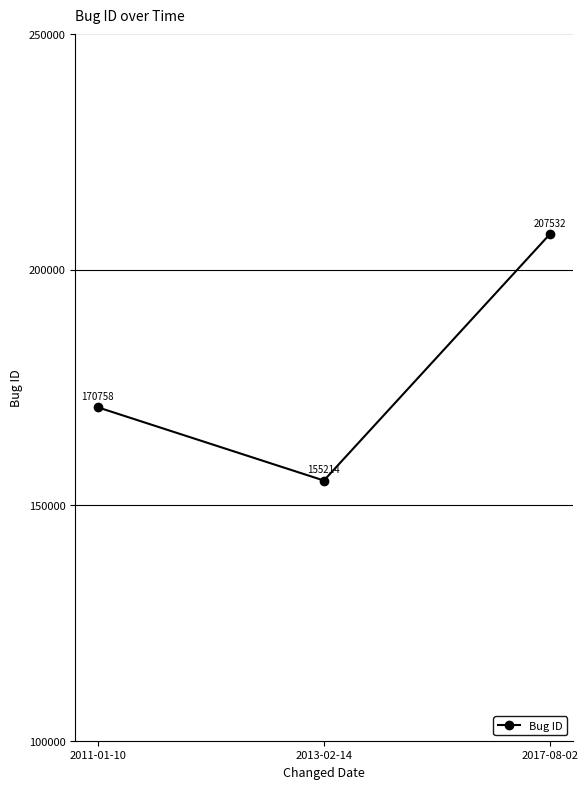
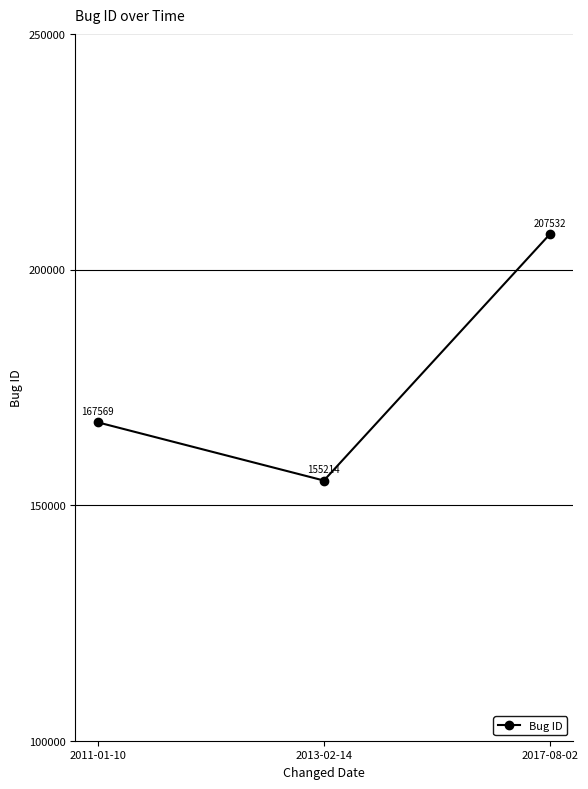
2011-01-10: 170758 -> 167569
